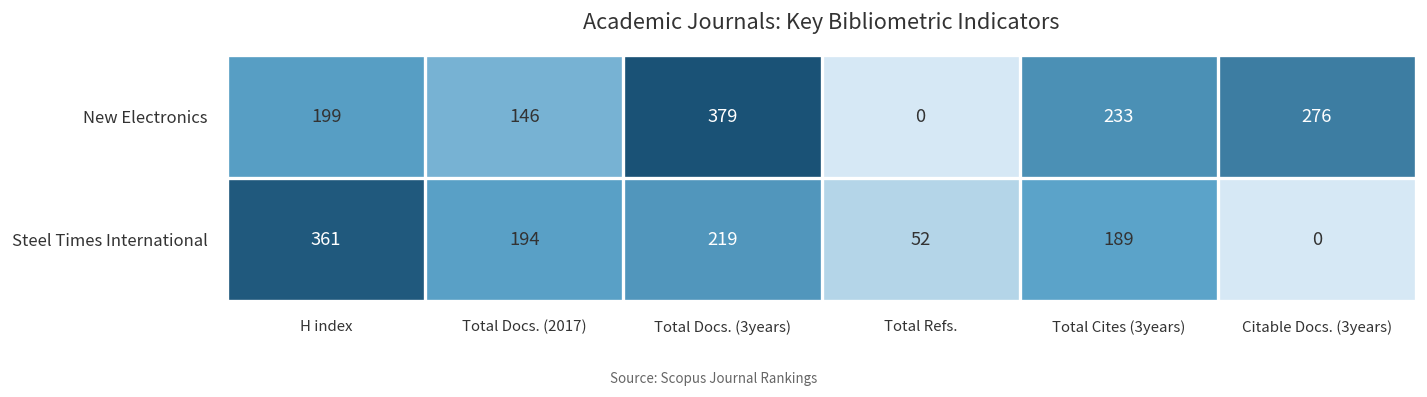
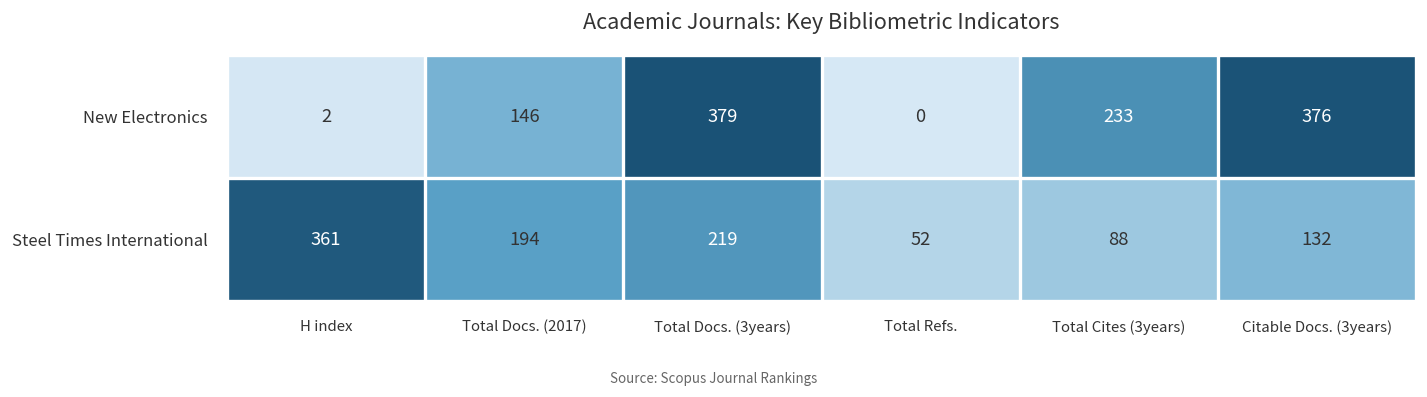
New Electronics, H index: 199 -> 2
New Electronics, Citable Docs. (3years): 276 -> 376
Steel Times International, Total Cites (3years): 189 -> 88
Steel Times International, Citable Docs. (3years): 0 -> 132
